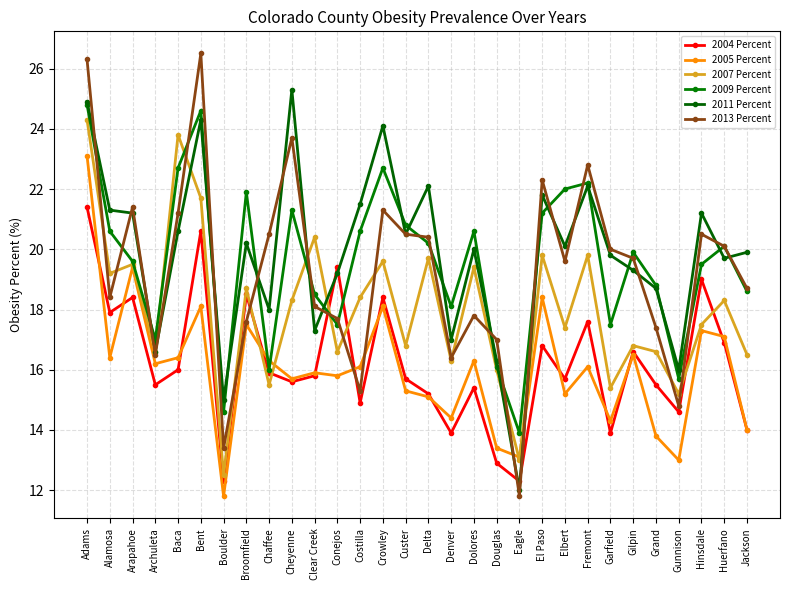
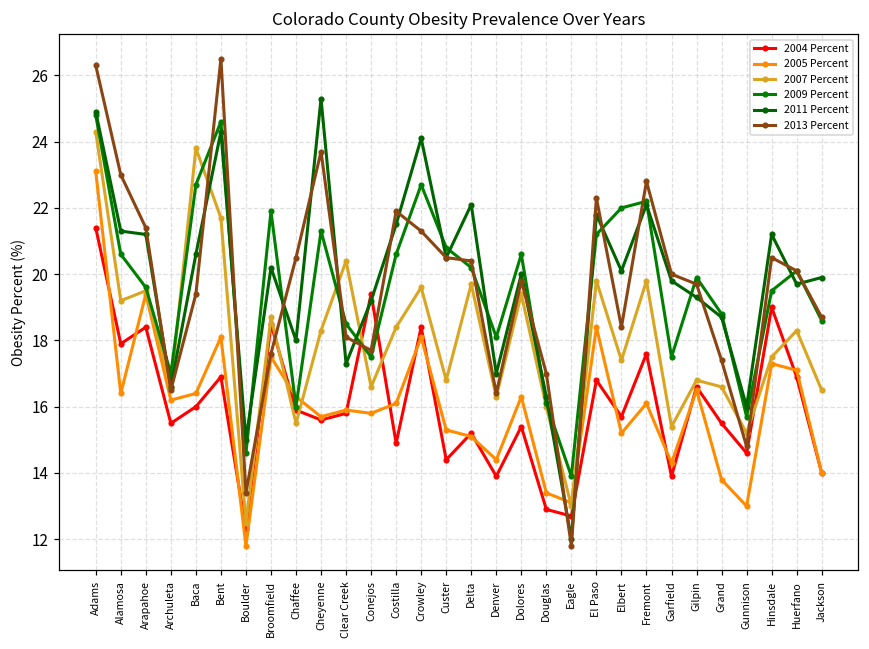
2013 Percent, Alamosa: 18.4 -> 23.0
2013 Percent, Baca: 21.2 -> 19.4
2004 Percent, Bent: 20.6 -> 16.9
2013 Percent, Costilla: 15.3 -> 21.9
2004 Percent, Custer: 15.7 -> 14.4
2013 Percent, Dolores: 17.8 -> 19.8
2004 Percent, Eagle: 12.3 -> 12.7
2013 Percent, Elbert: 19.6 -> 18.4
